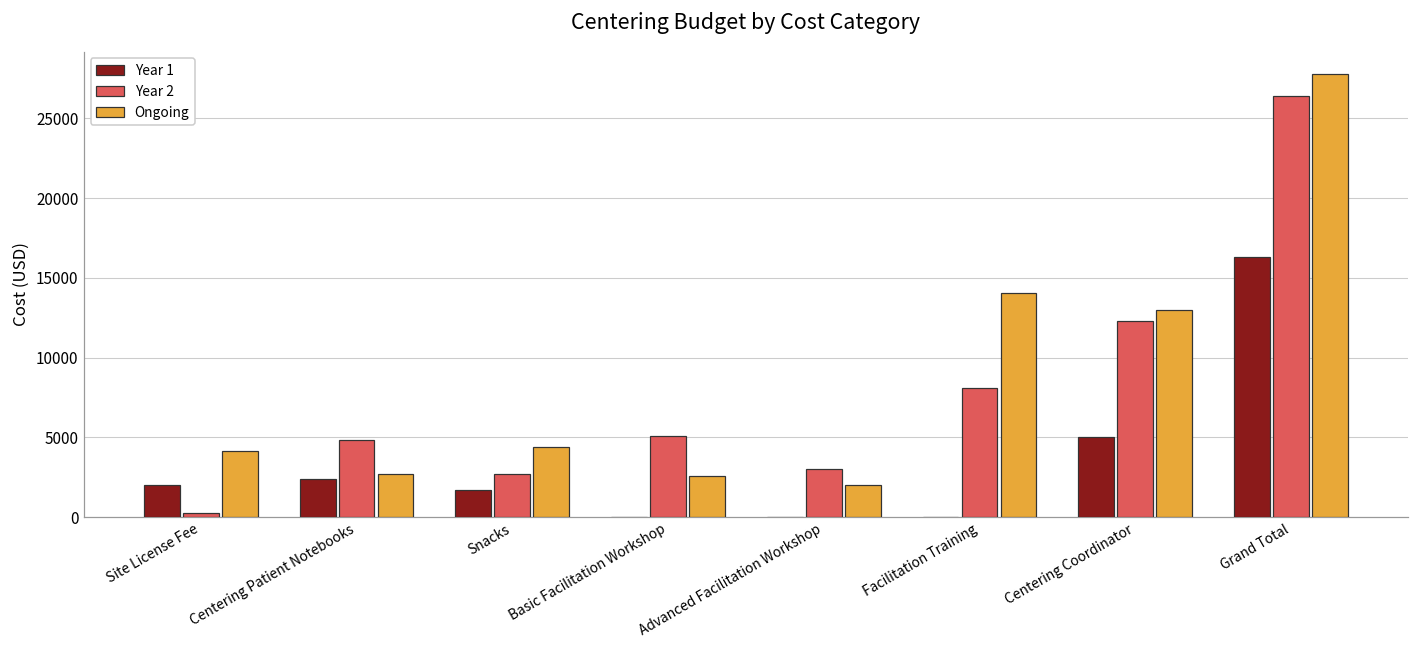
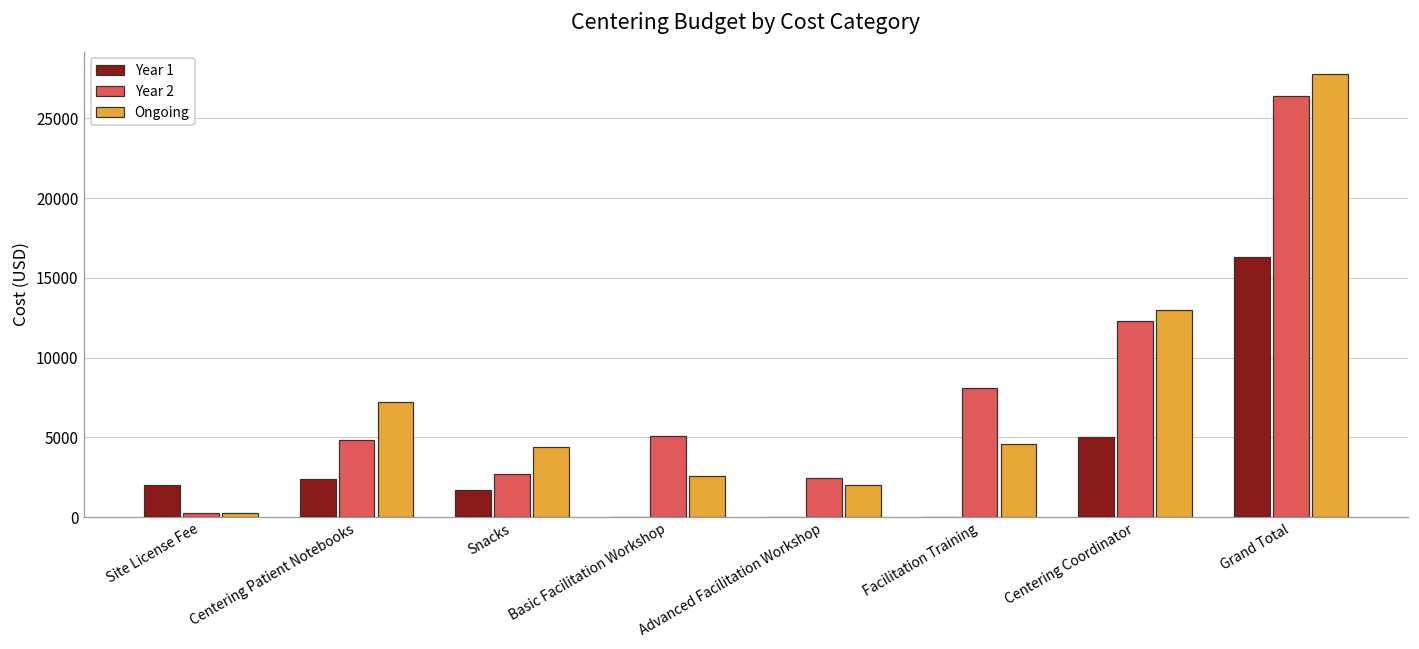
Ongoing, Site License Fee: 4100 -> 300
Ongoing, Centering Patient Notebooks: 2700 -> 7200
Year 2, Advanced Facilitation Workshop: 3000 -> 2400
Ongoing, Facilitation Training: 14100 -> 4600
